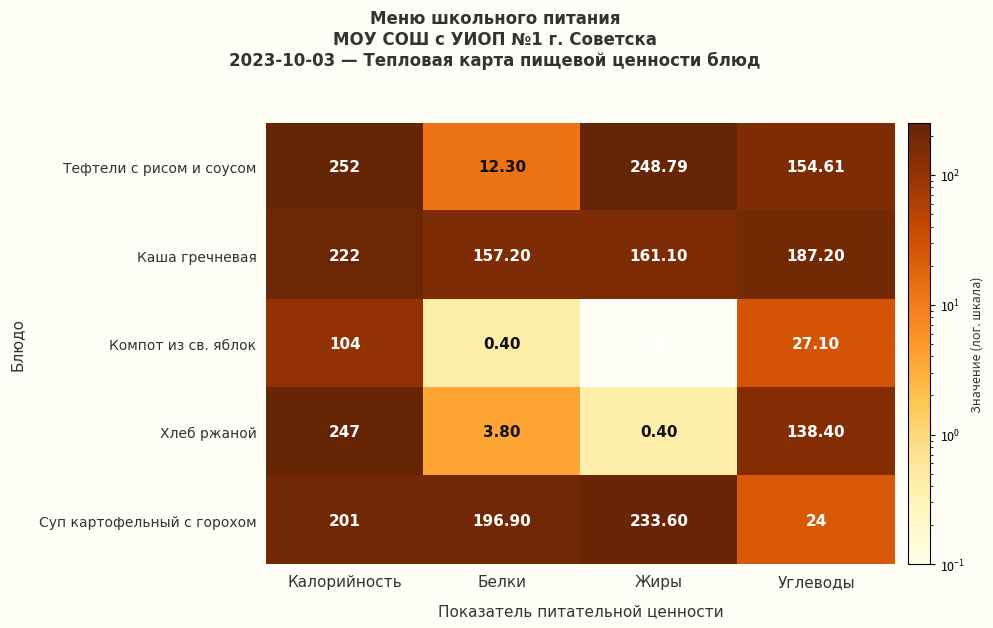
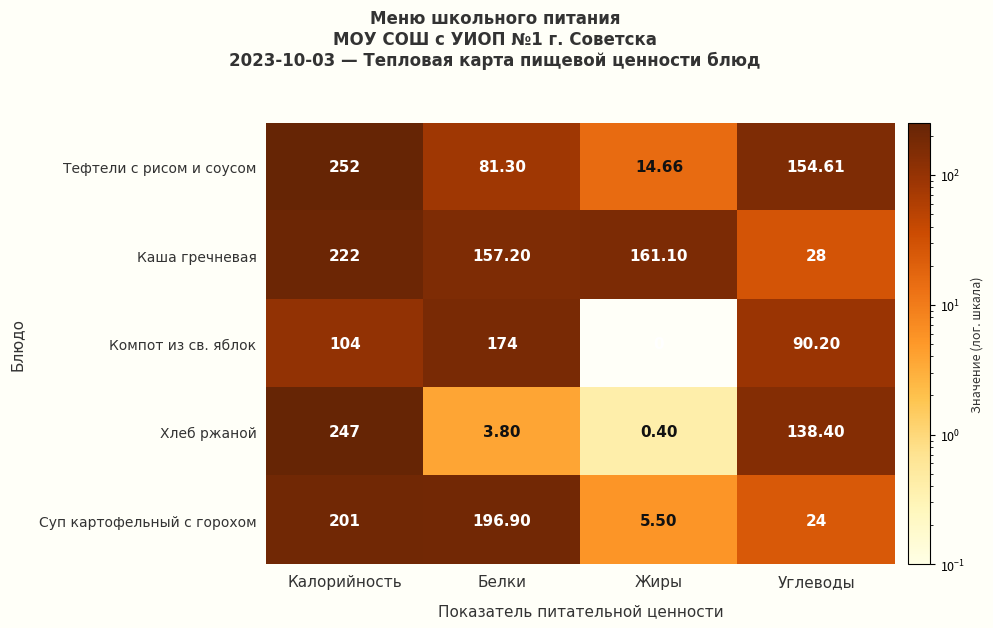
Тефтели с рисом и соусом, Белки: 12.30 -> 81.30
Тефтели с рисом и соусом, Жиры: 248.79 -> 14.66
Каша гречневая, Углеводы: 187.20 -> 28
Компот из св. яблок, Белки: 0.40 -> 174
Компот из св. яблок, Углеводы: 27.10 -> 90.20
Суп картофельный с горохом, Жиры: 233.60 -> 5.50
